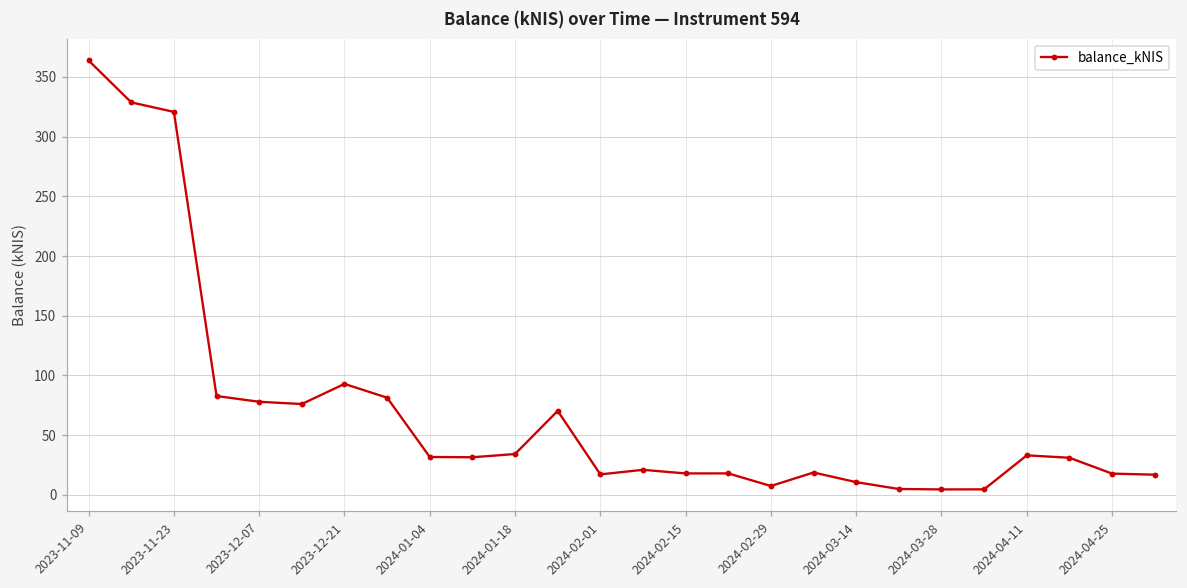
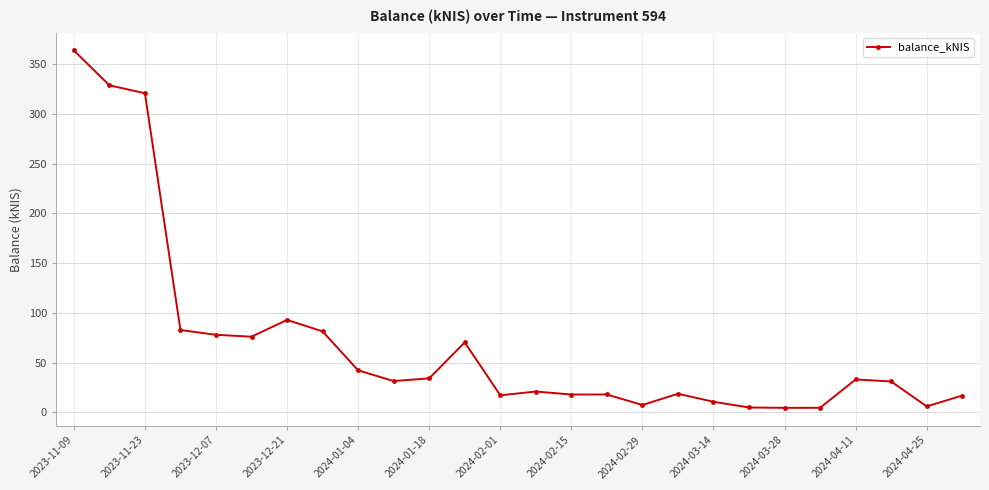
2024-01-04: 30 -> 40
2024-04-25: 20 -> 10
